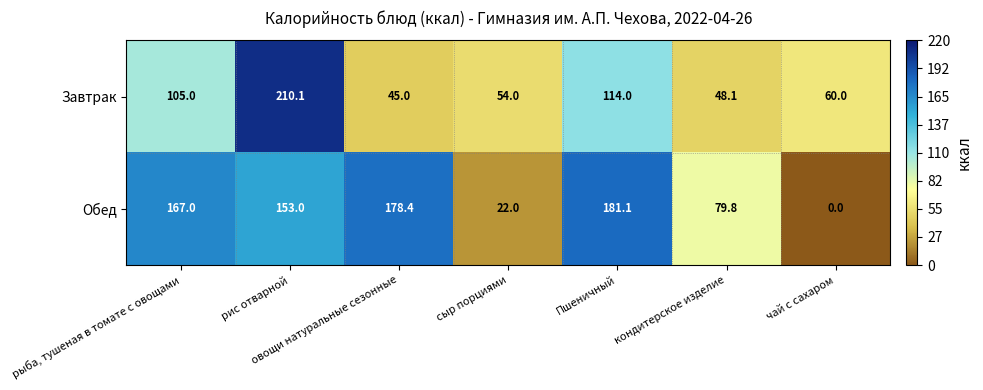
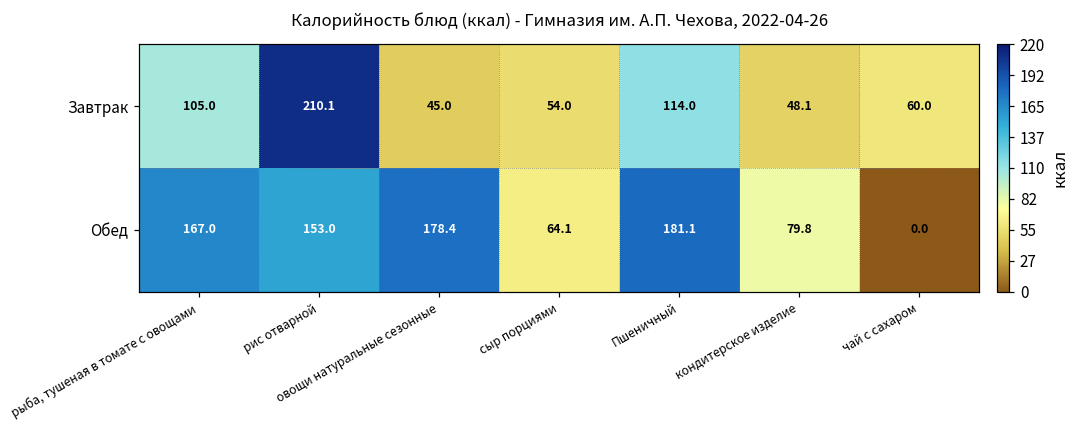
Обед, сыр порциями: 22.0 -> 64.1
